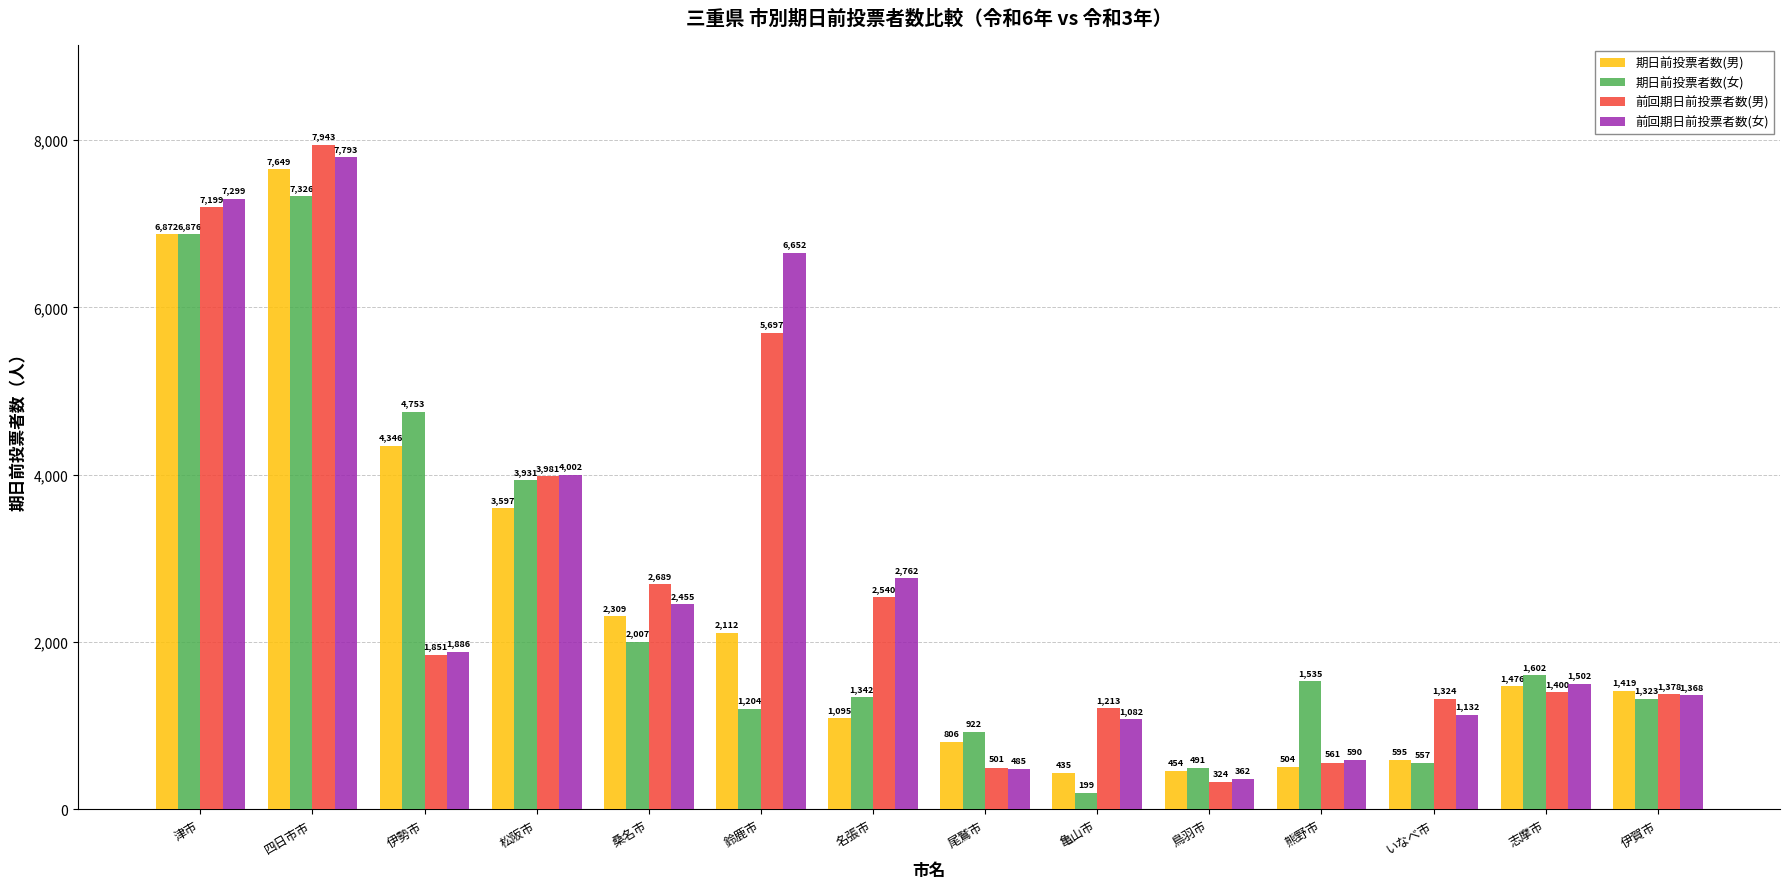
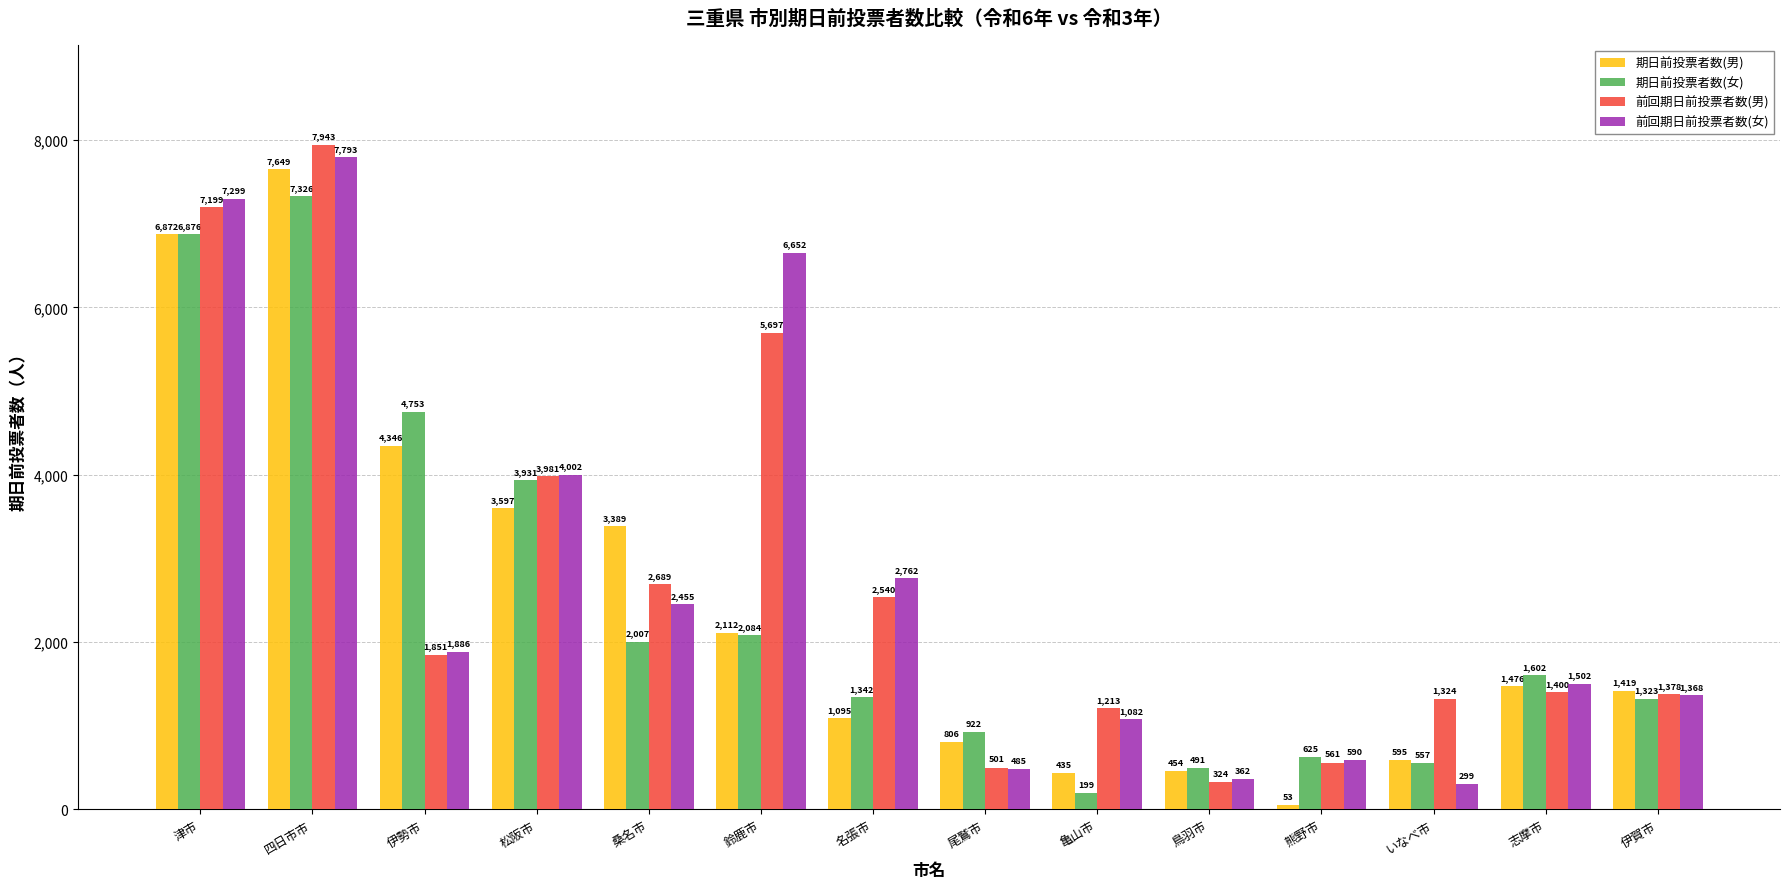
期日前投票者数(男), 桑名市: 2,309 -> 3,389
期日前投票者数(女), 鈴鹿市: 1,204 -> 2,084
期日前投票者数(男), 熊野市: 504 -> 53
期日前投票者数(女), 熊野市: 1,535 -> 625
前回期日前投票者数(女), いなべ市: 1,132 -> 299
